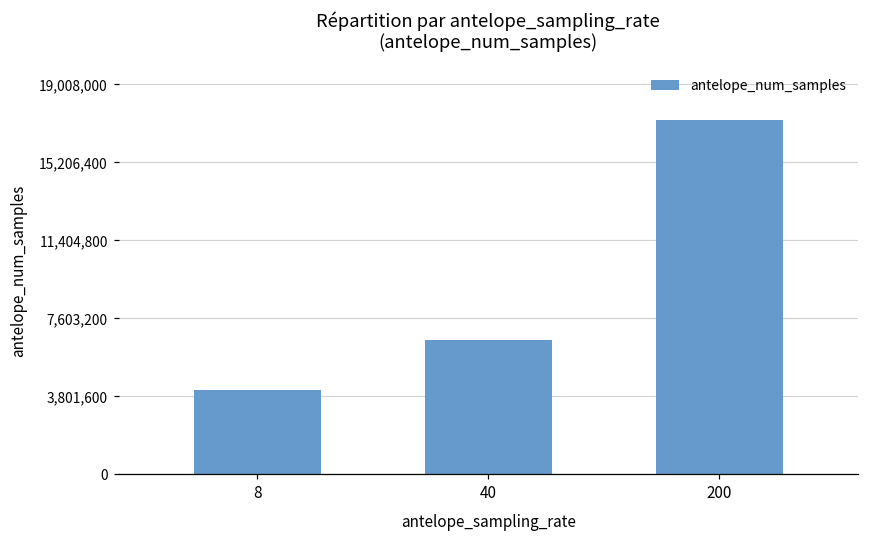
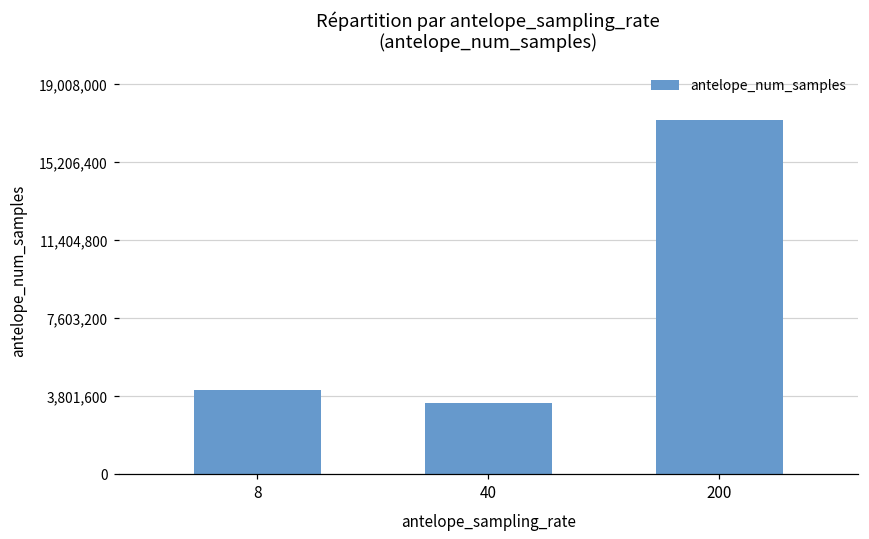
40: 6,500,000 -> 3,500,000
